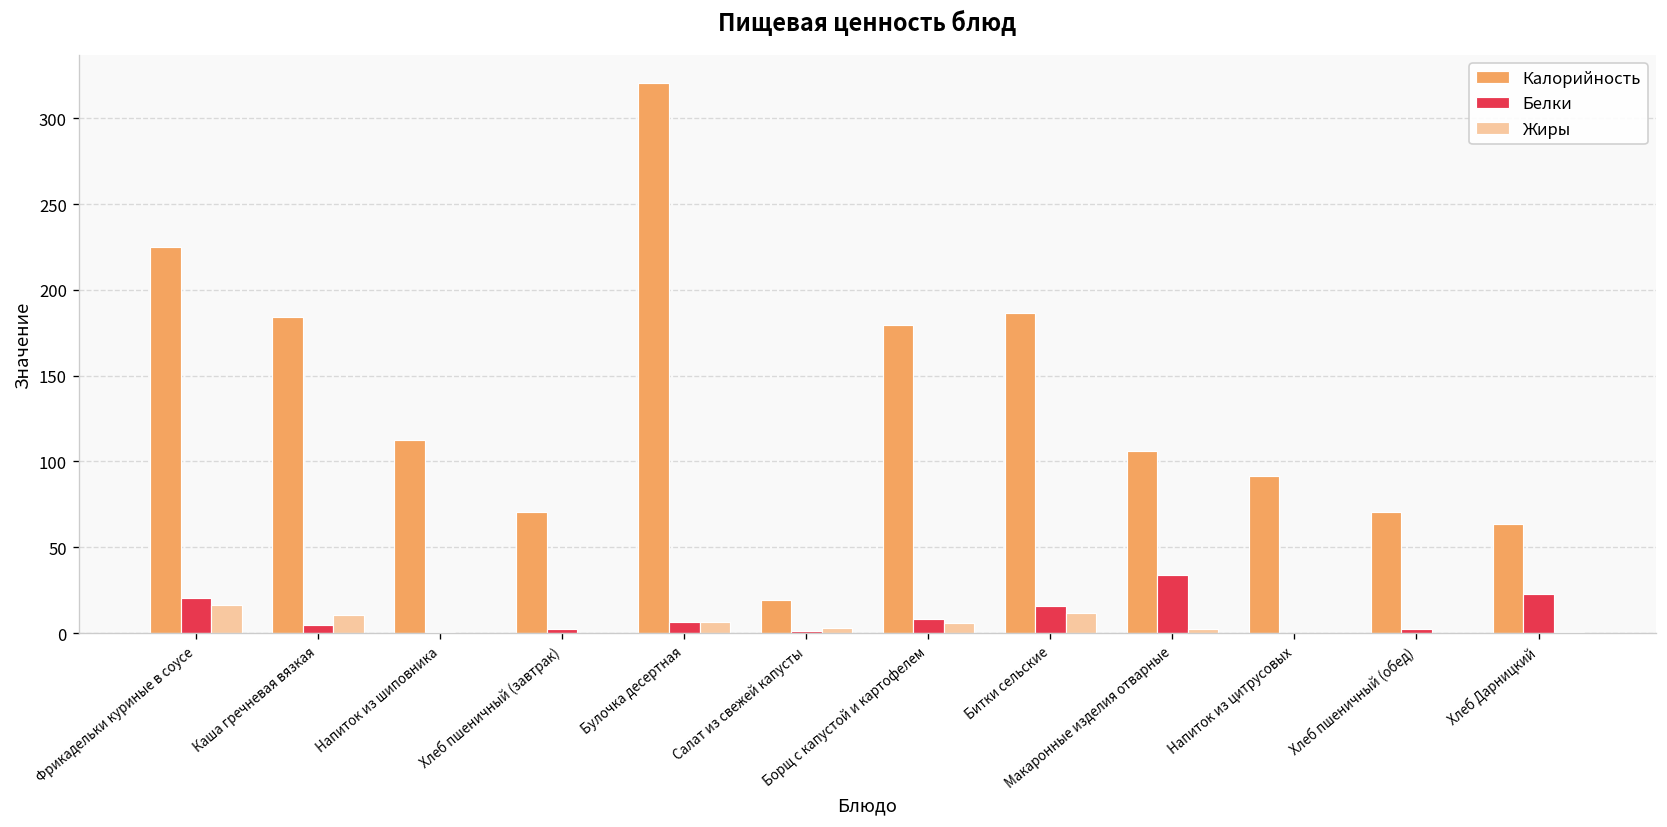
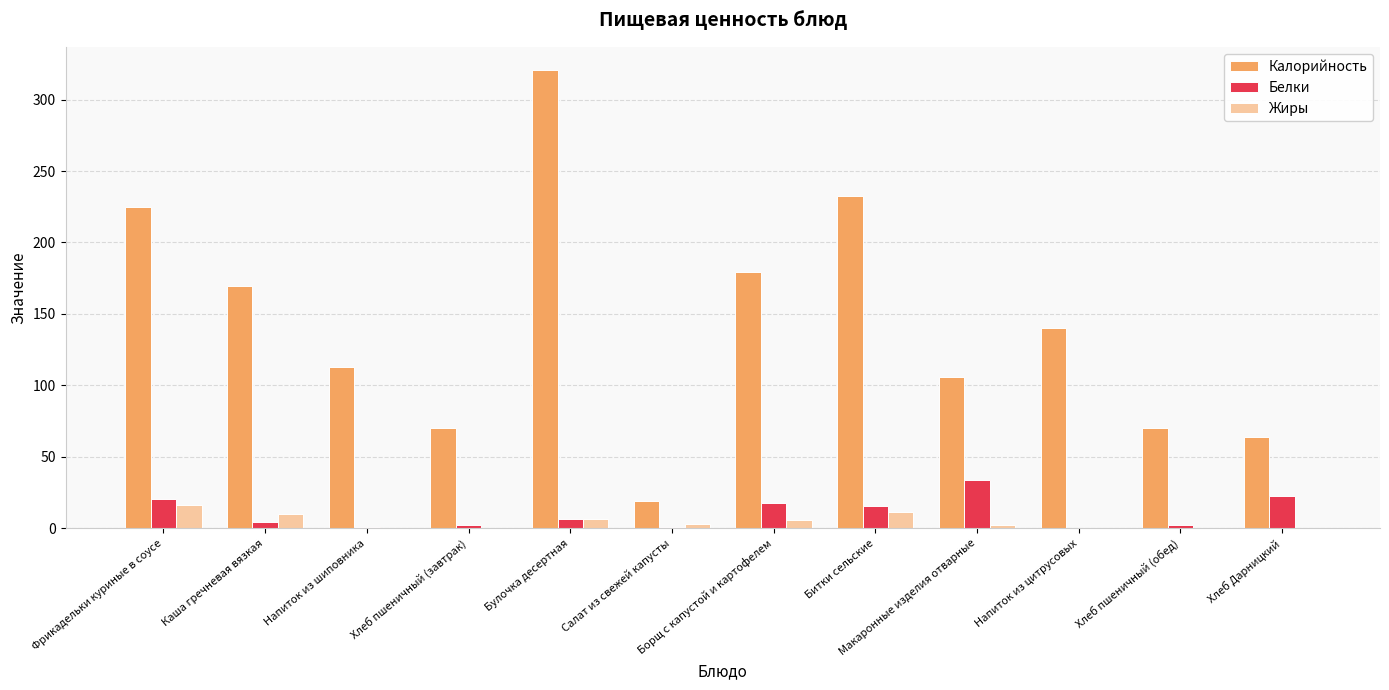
Калорийность, Каша гречневая вязкая: 184 -> 169
Белки, Борщ с капустой и картофелем: 8 -> 18
Калорийность, Битки сельские: 187 -> 232
Калорийность, Напиток из цитрусовых: 91 -> 140
